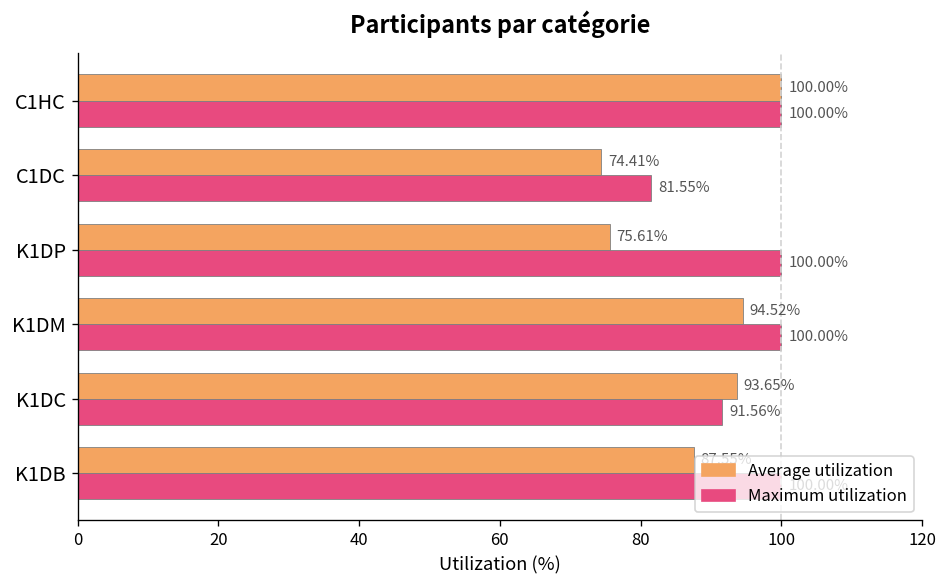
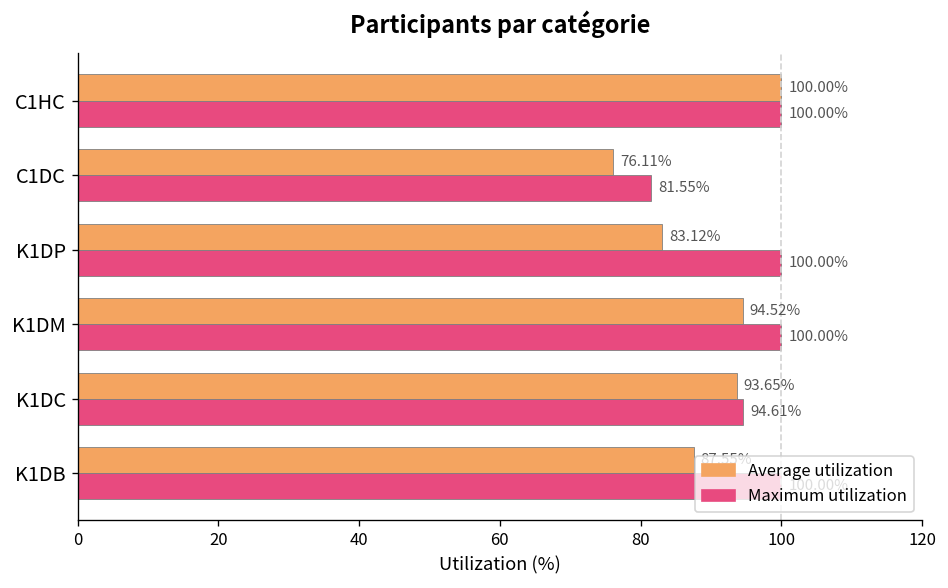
Average utilization, C1DC: 74.41% -> 76.11%
Average utilization, K1DP: 75.61% -> 83.12%
Maximum utilization, K1DC: 91.56% -> 94.61%
